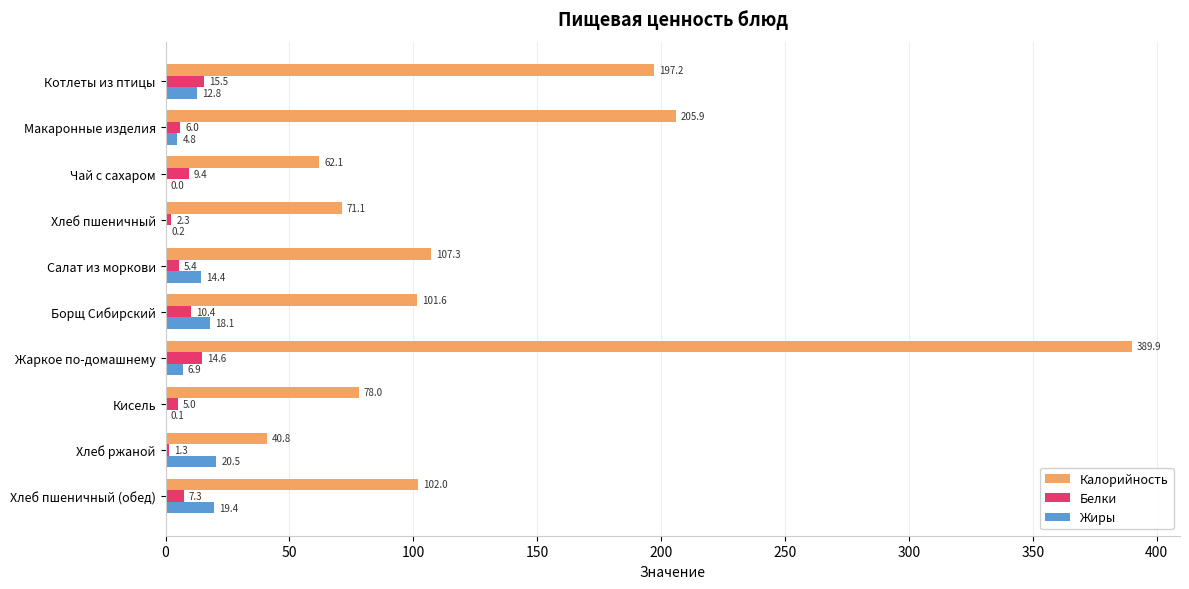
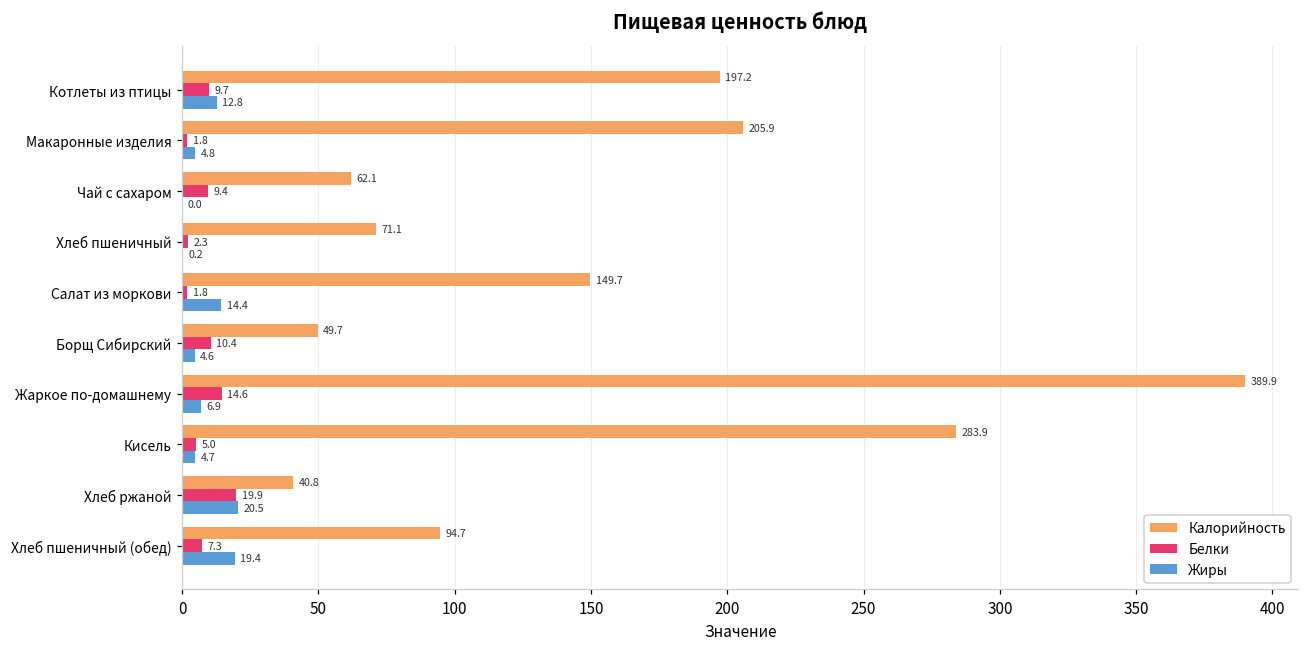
Белки, Котлеты из птицы: 15.5 -> 9.7
Белки, Макаронные изделия: 6.0 -> 1.8
Калорийность, Салат из моркови: 107.3 -> 149.7
Белки, Салат из моркови: 5.4 -> 1.8
Калорийность, Борщ Сибирский: 101.6 -> 49.7
Жиры, Борщ Сибирский: 18.1 -> 4.6
Калорийность, Кисель: 78.0 -> 283.9
Жиры, Кисель: 0.1 -> 4.7
Белки, Хлеб ржаной: 1.3 -> 19.9
Калорийность, Хлеб пшеничный (обед): 102.0 -> 94.7
